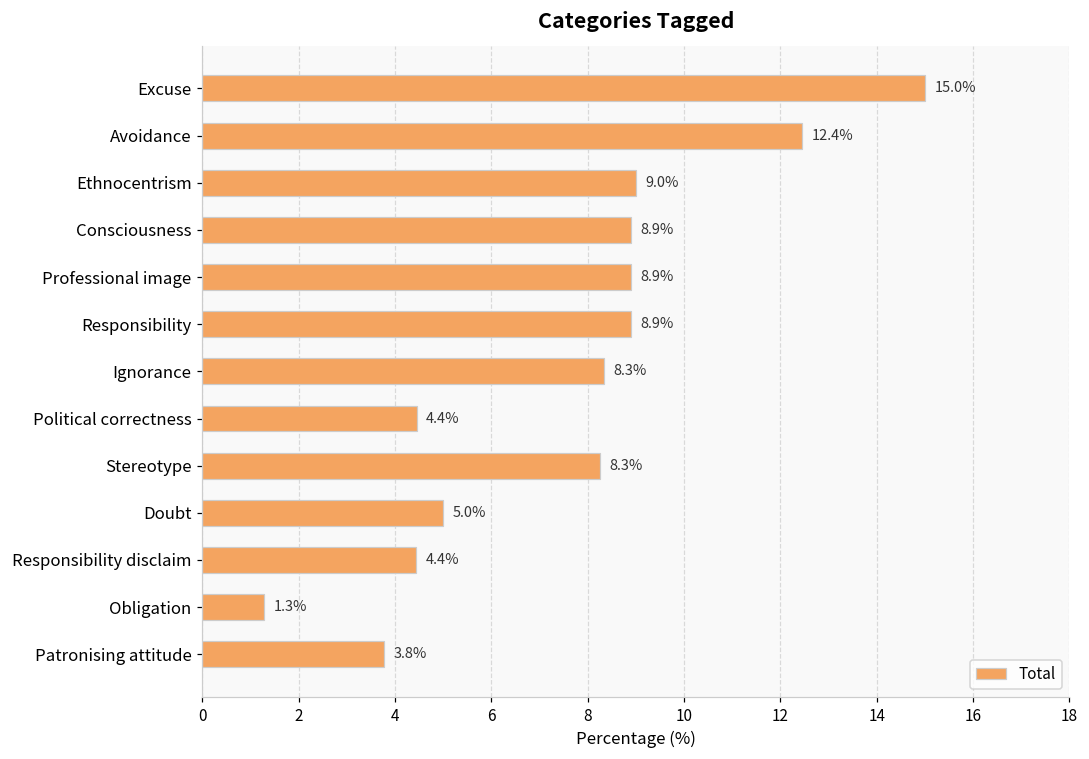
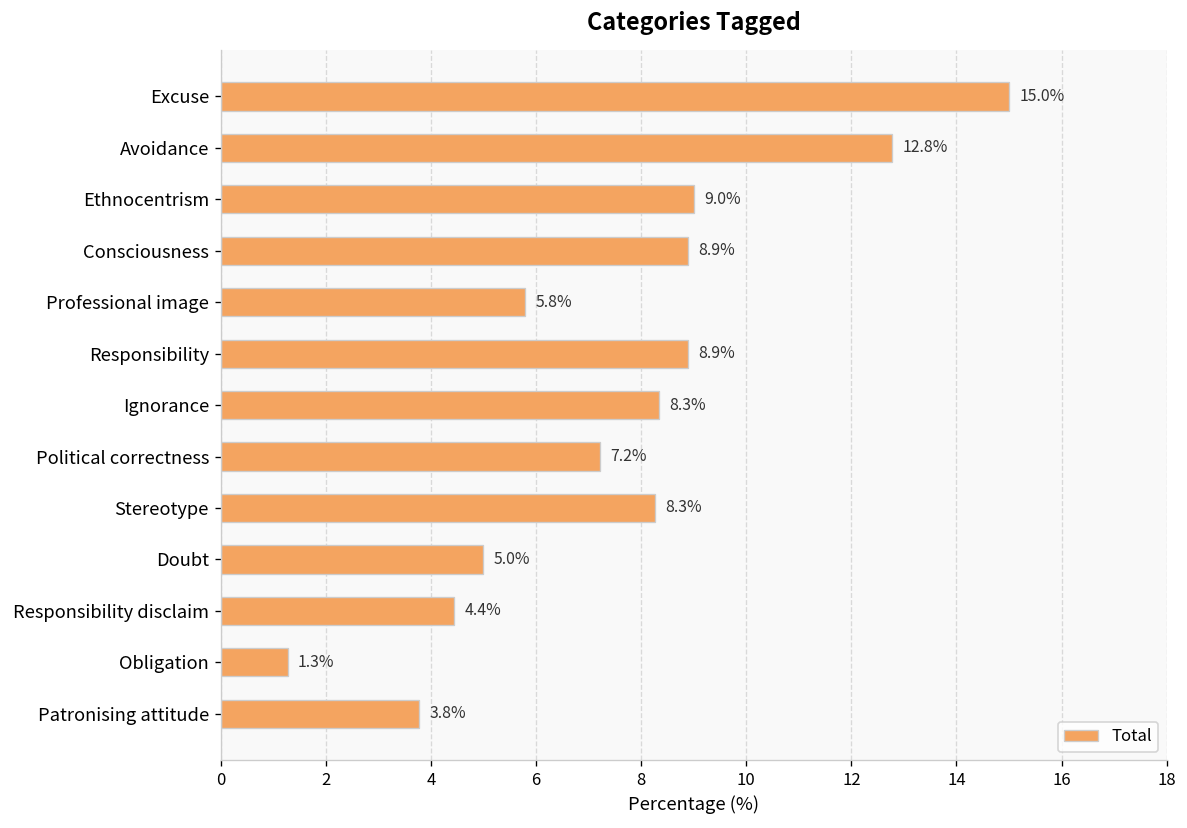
Avoidance: 12.4% -> 12.8%
Professional image: 8.9% -> 5.8%
Political correctness: 4.4% -> 7.2%
